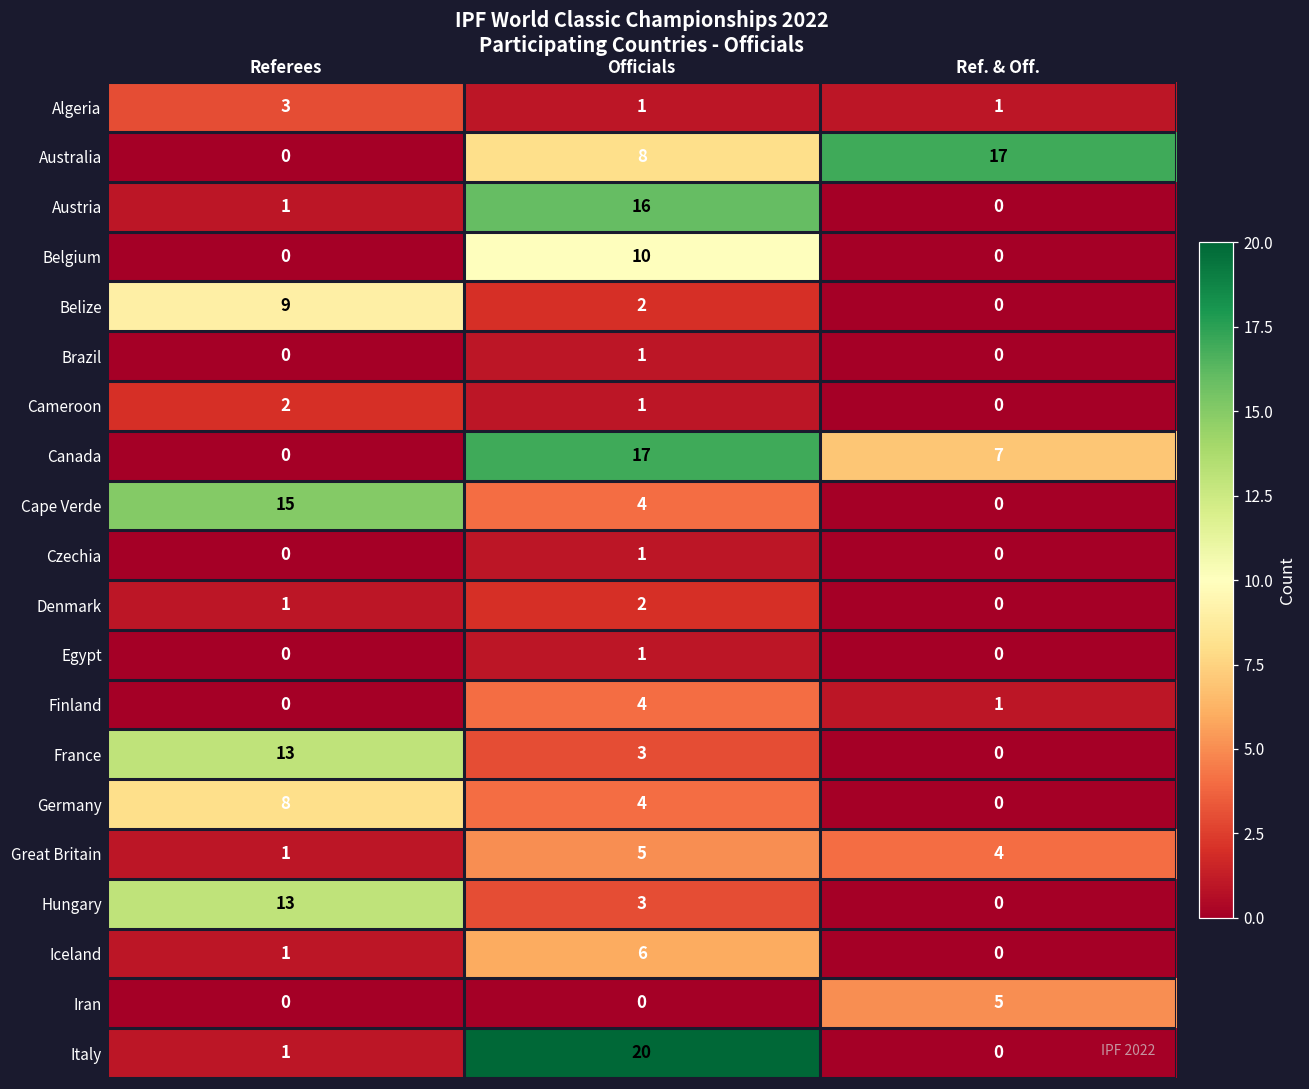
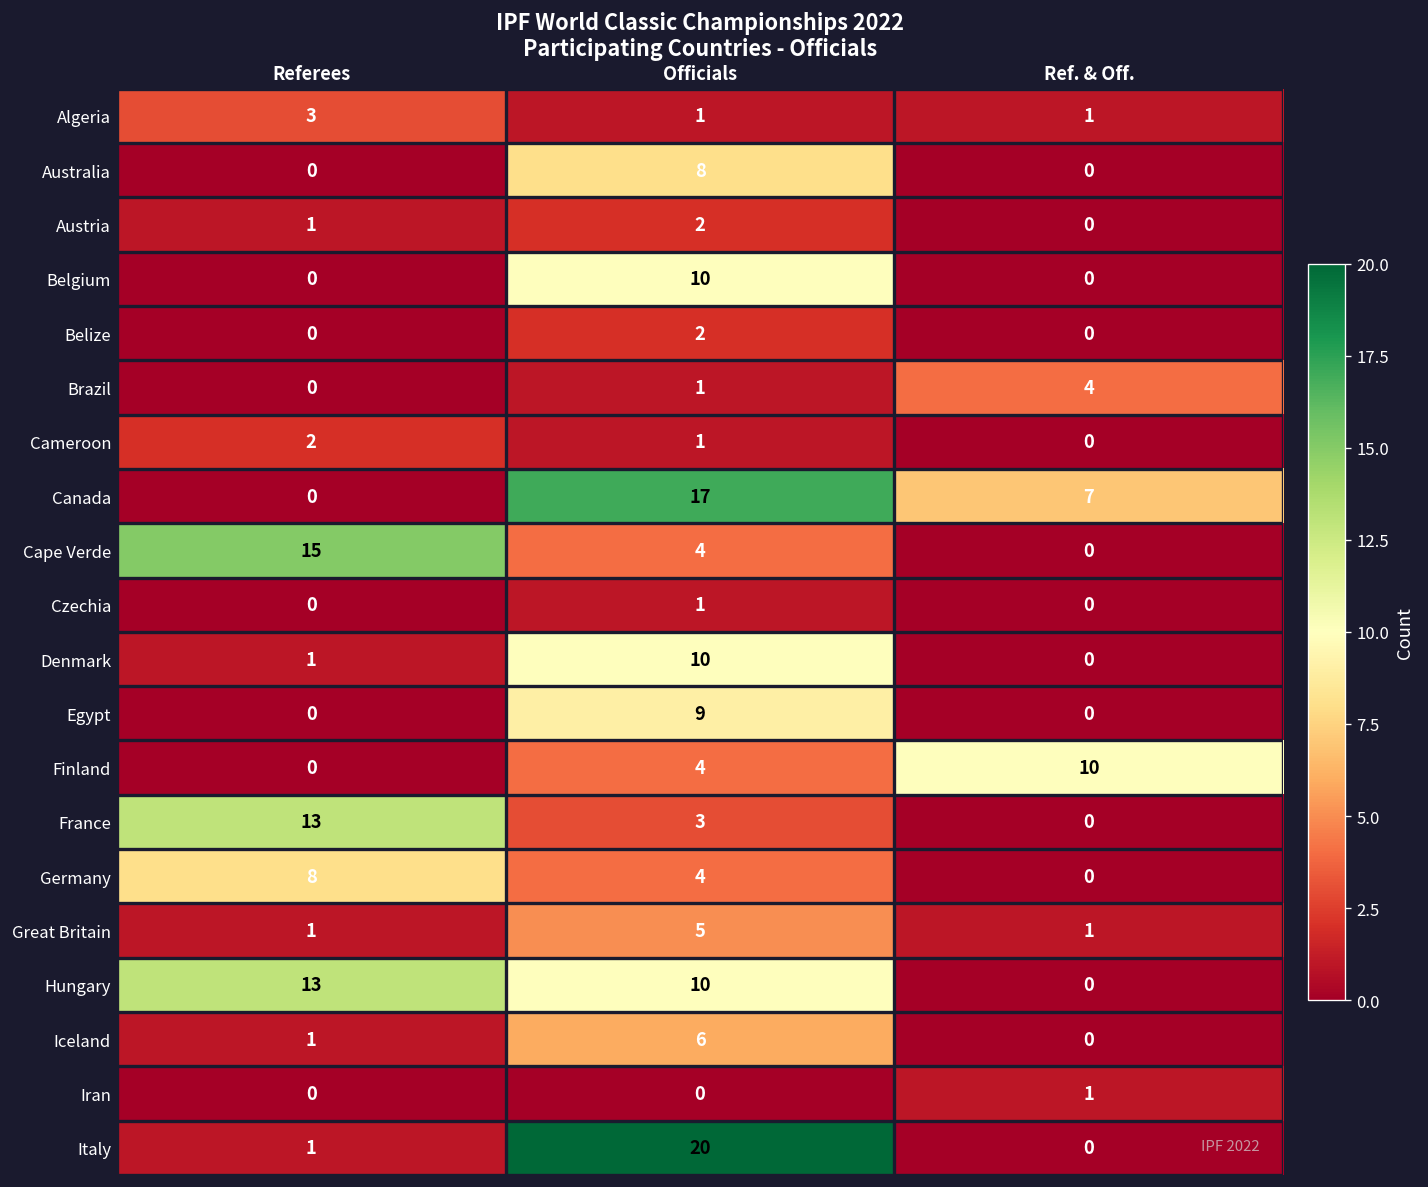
Australia, Ref. & Off.: 17 -> 0
Austria, Officials: 16 -> 2
Belize, Referees: 9 -> 0
Brazil, Ref. & Off.: 0 -> 4
Denmark, Officials: 2 -> 10
Egypt, Officials: 1 -> 9
Finland, Ref. & Off.: 1 -> 10
Great Britain, Ref. & Off.: 4 -> 1
Hungary, Officials: 3 -> 10
Iran, Ref. & Off.: 5 -> 1
